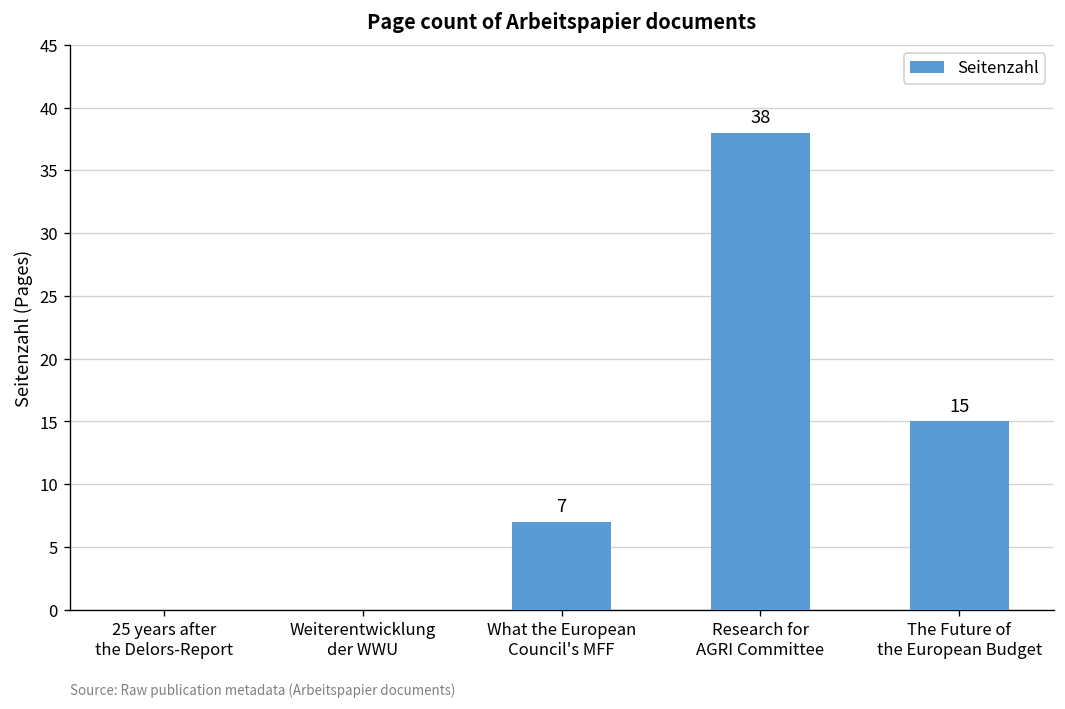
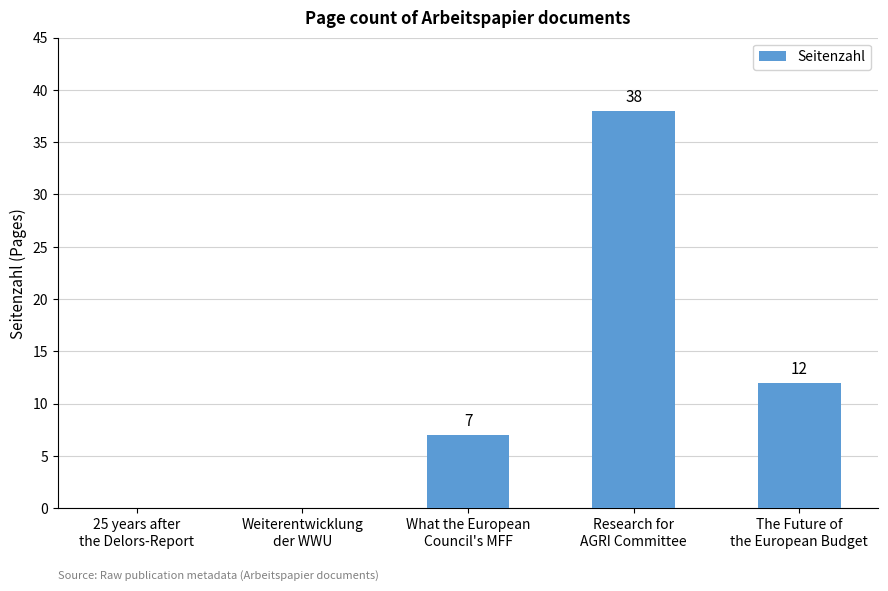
The Future of the European Budget: 15 -> 12
